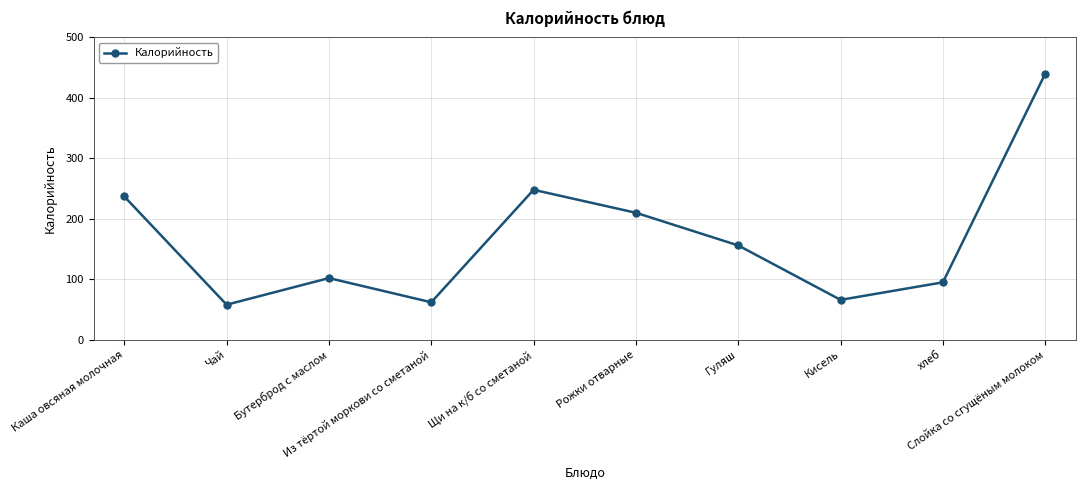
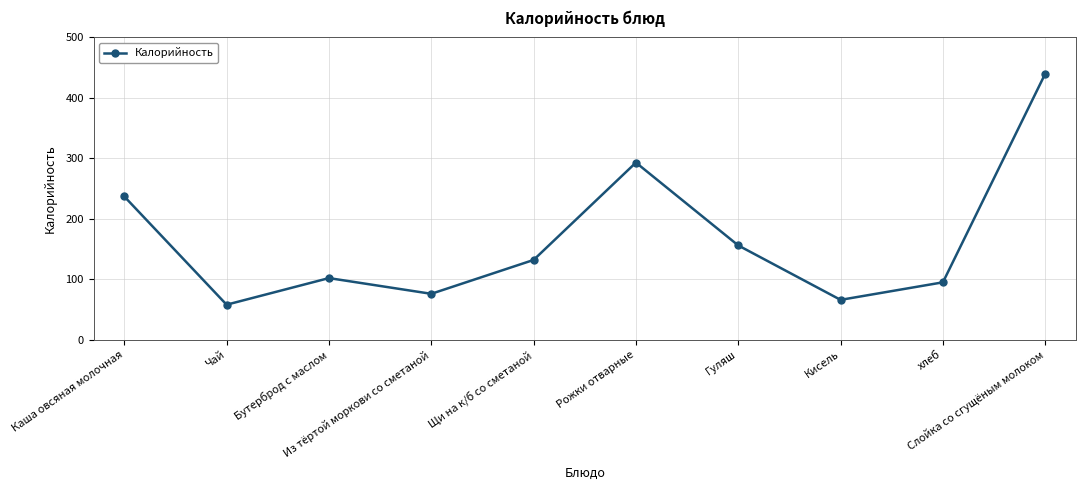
Из тёртой моркови со сметаной: 60 -> 80
Щи на к/б со сметаной: 250 -> 130
Рожки отварные: 210 -> 290
